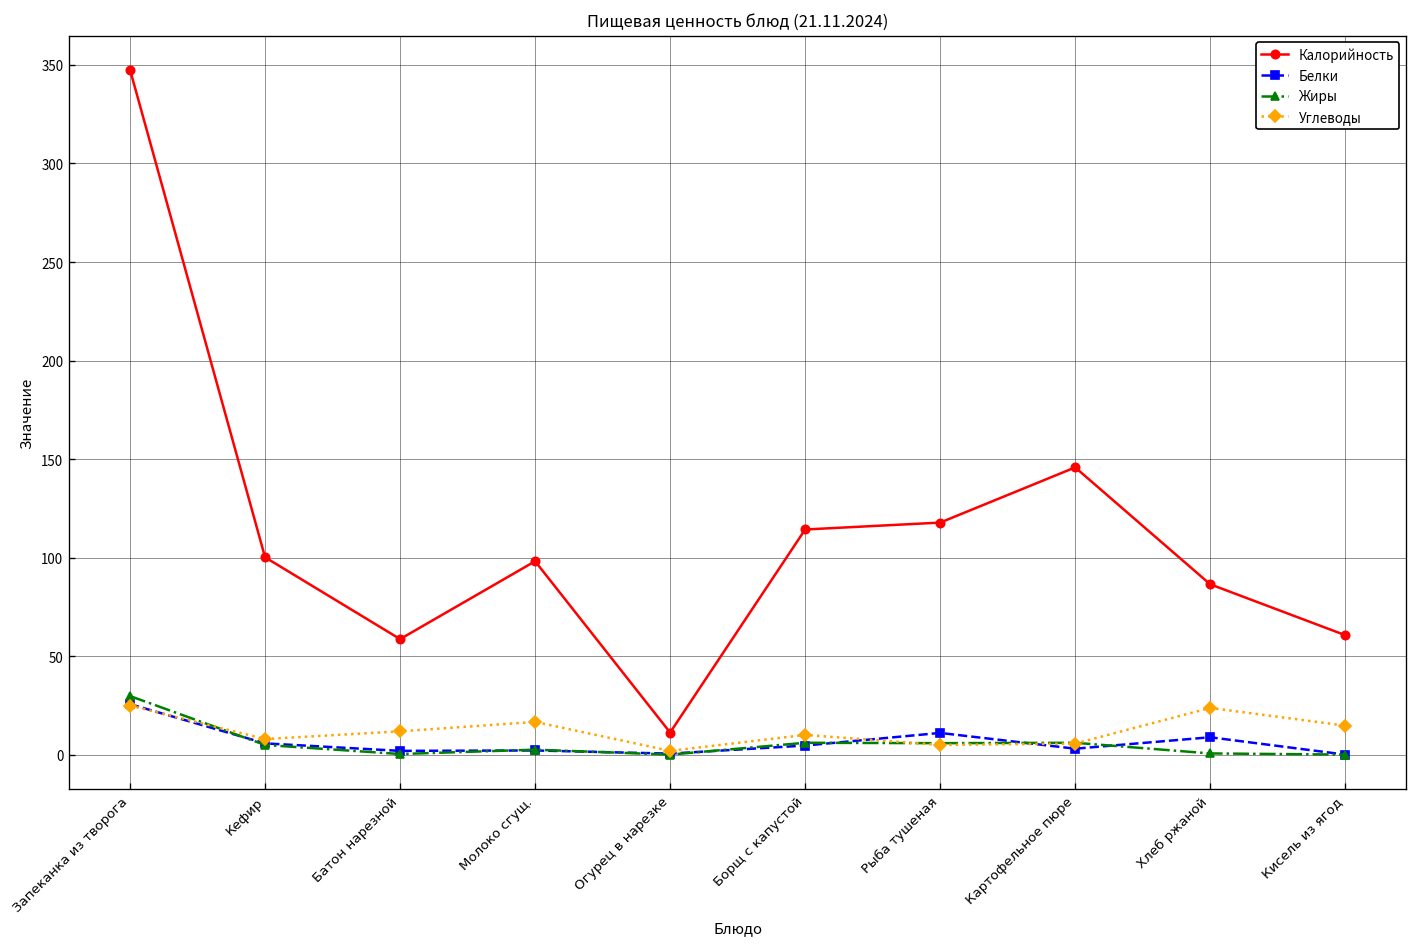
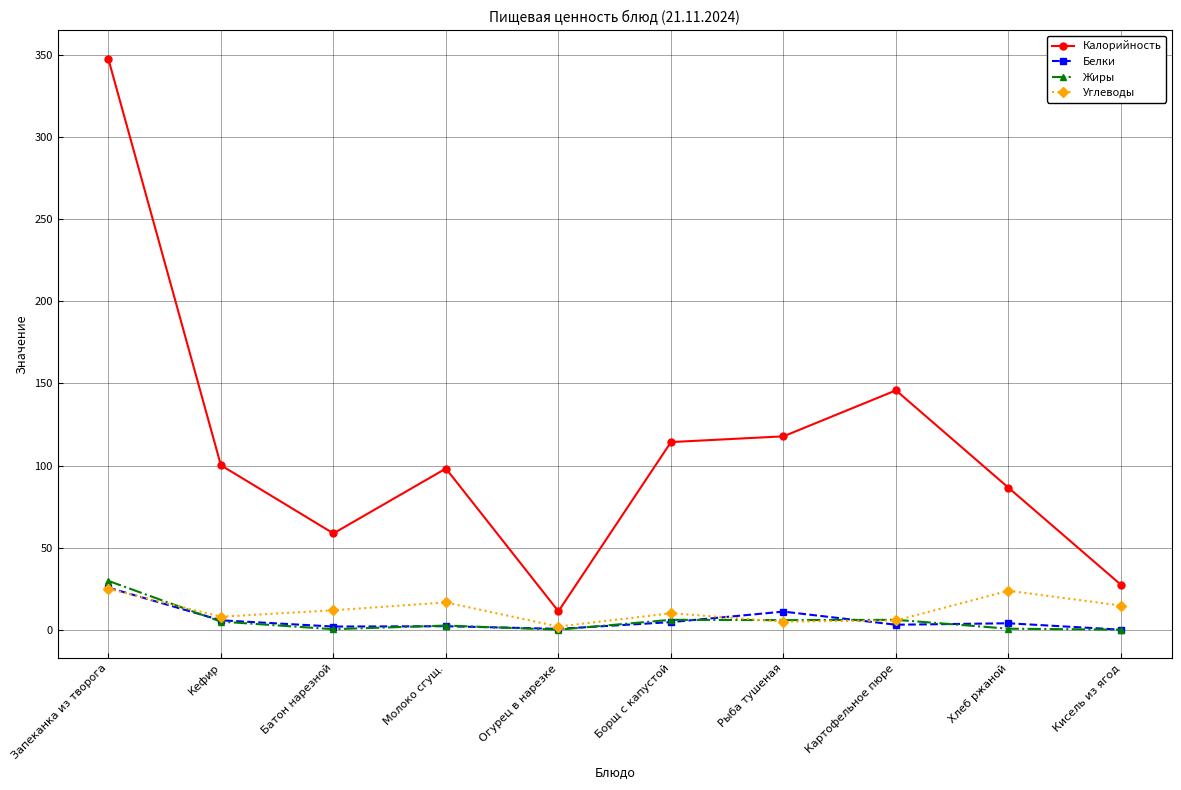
Белки, Хлеб ржаной: 9 -> 4
Калорийность, Кисель из ягод: 61 -> 27
